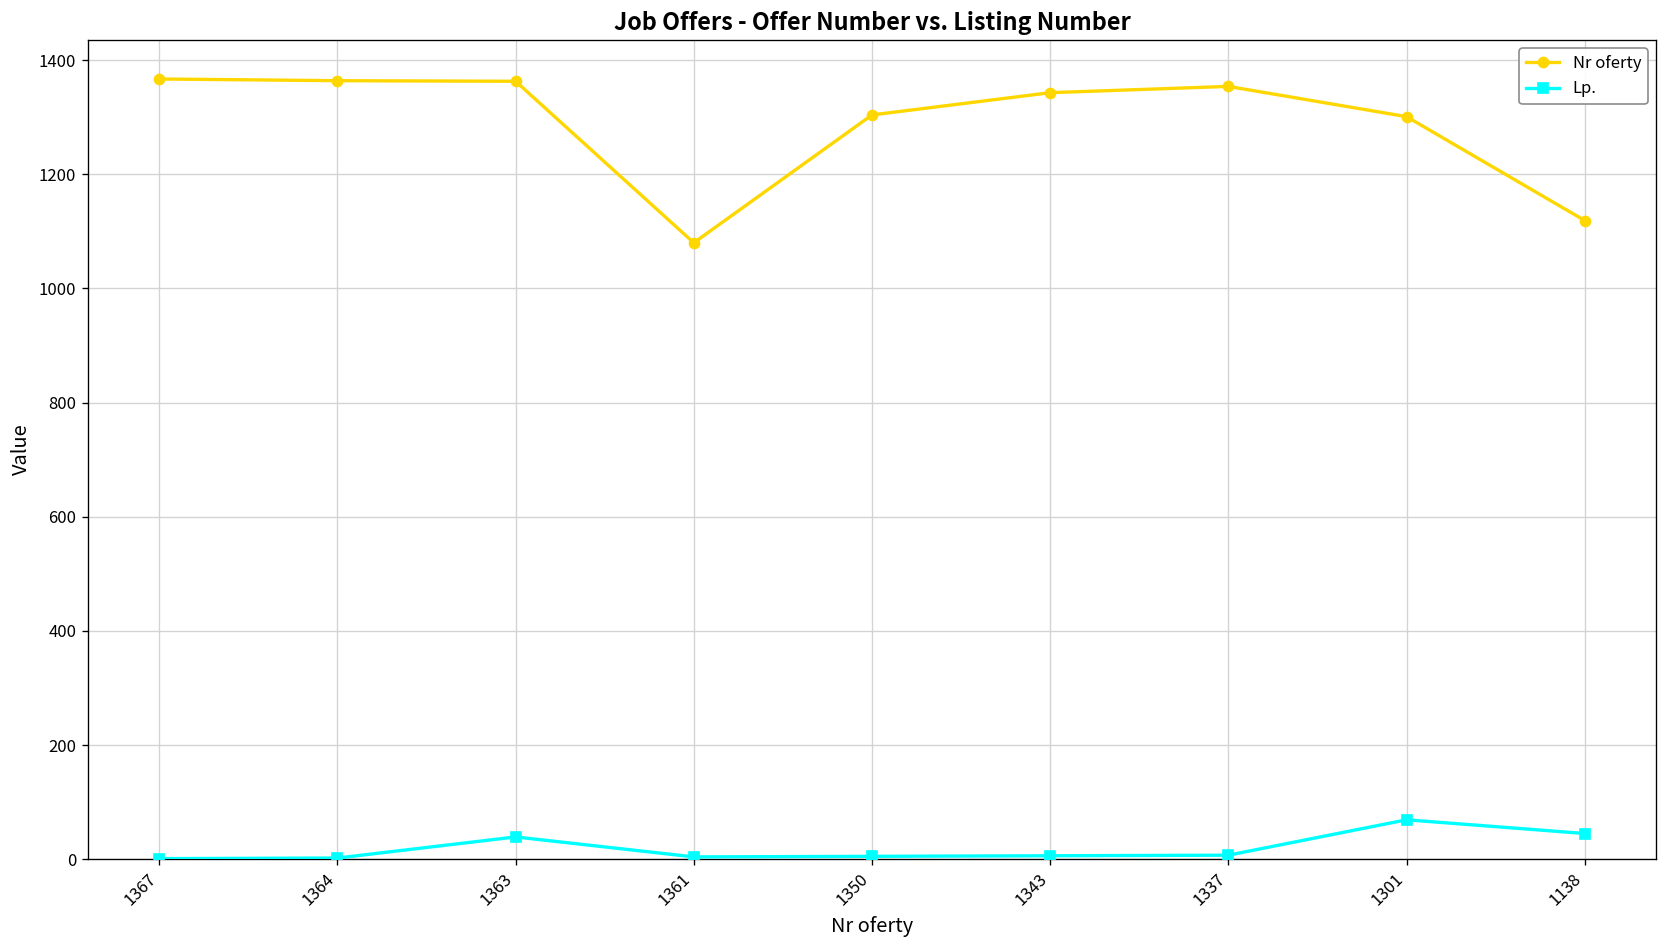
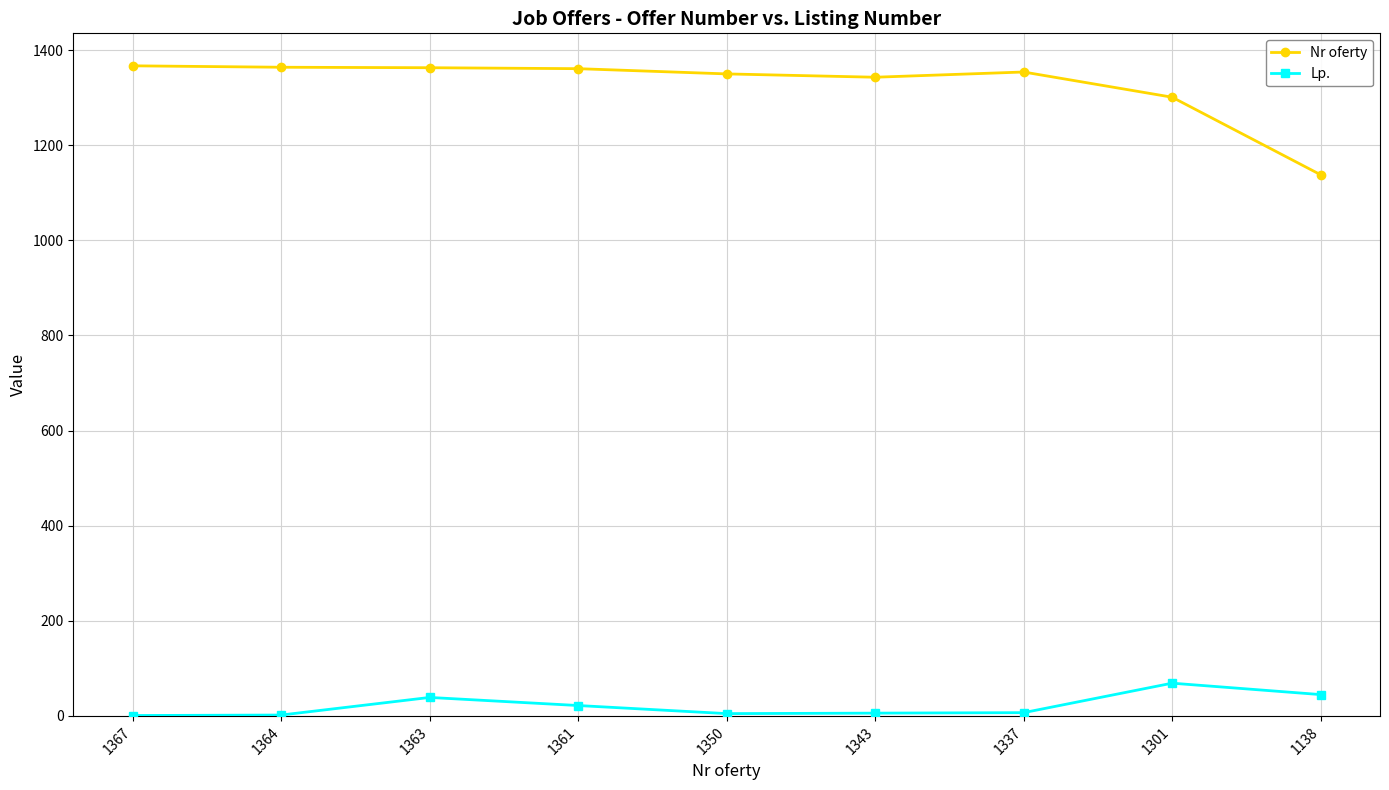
Nr oferty, 1361: 1080 -> 1360
Lp., 1361: 0 -> 20
Nr oferty, 1350: 1300 -> 1350
Nr oferty, 1138: 1120 -> 1140
